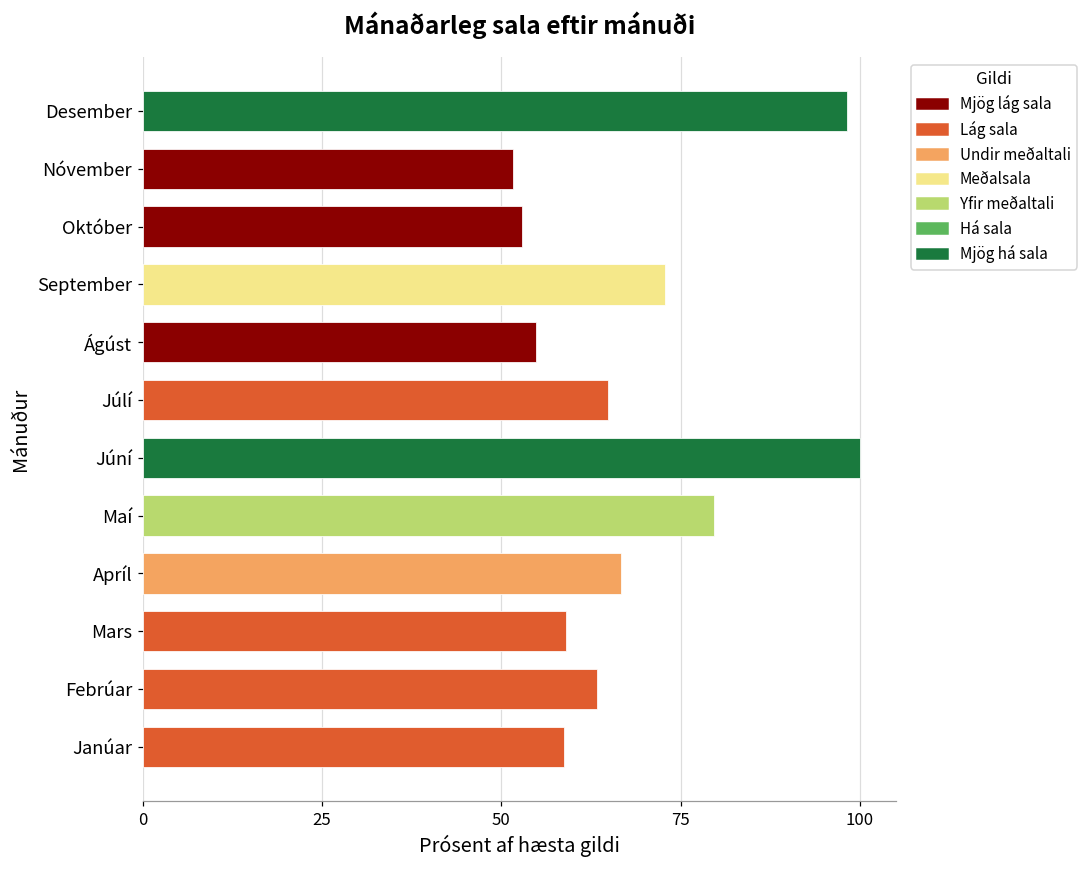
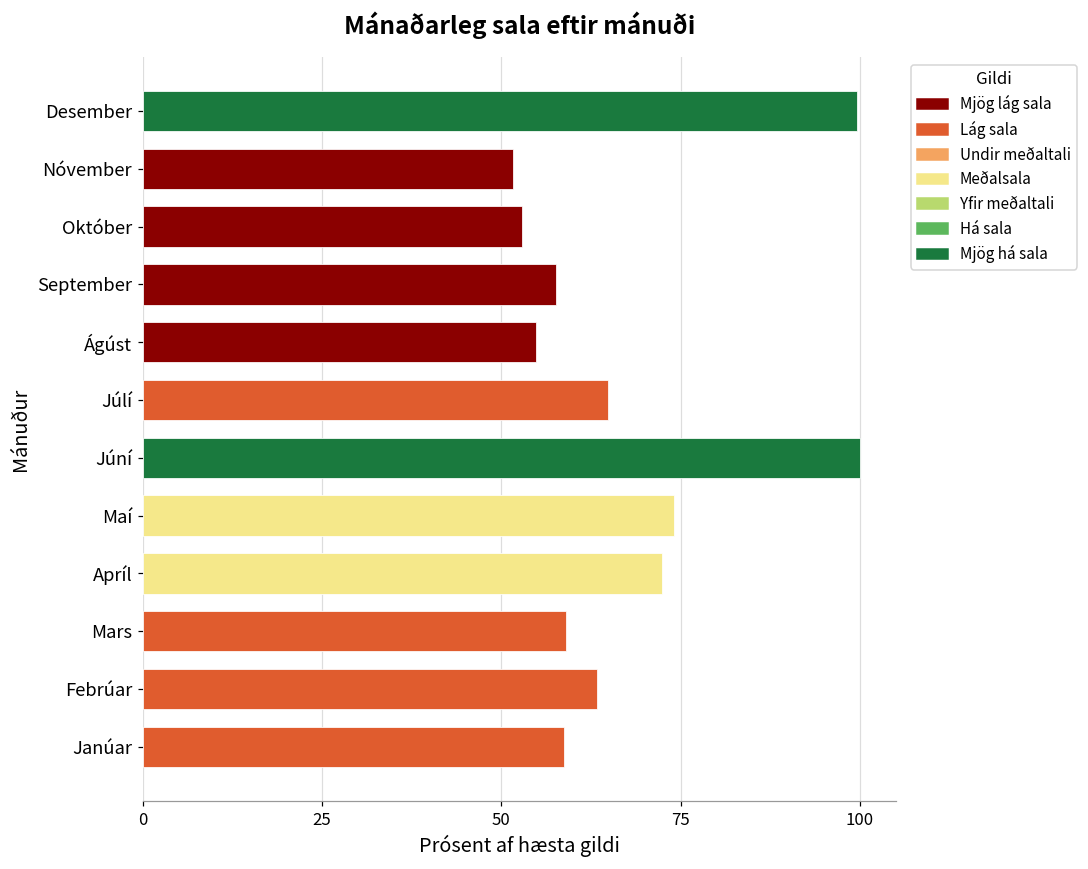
Desember: 98 -> 100
September: 73 -> 58
Maí: 80 -> 74
Apríl: 67 -> 72
